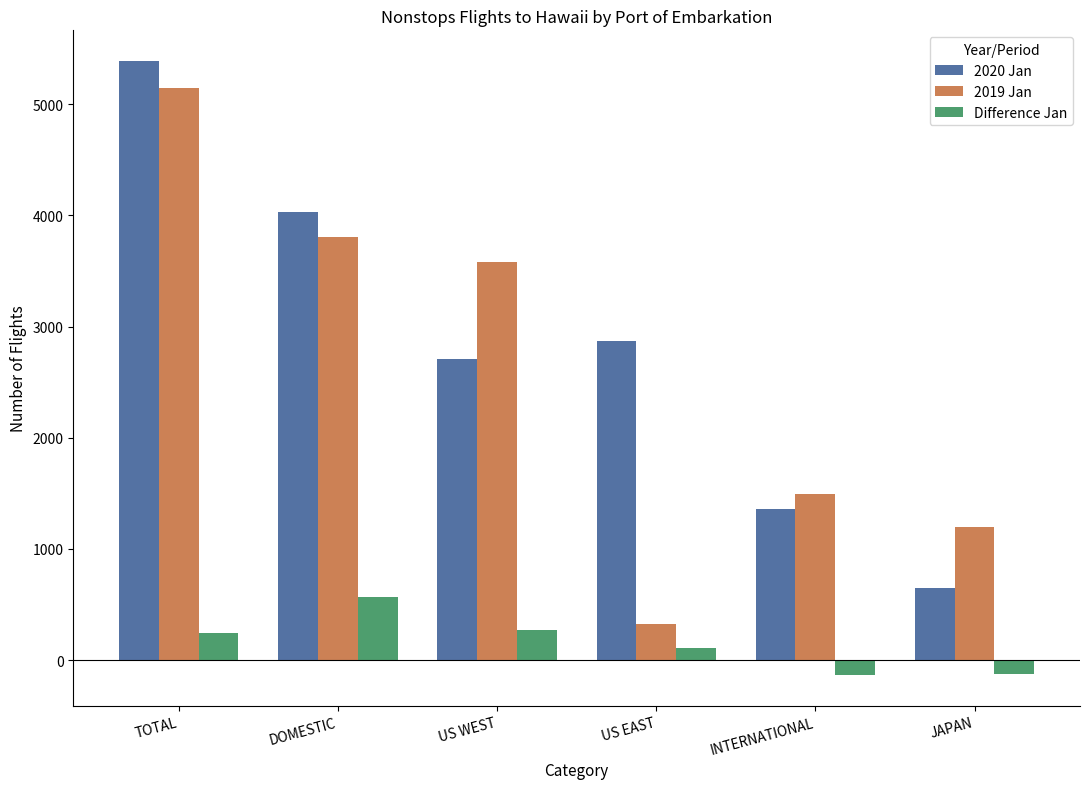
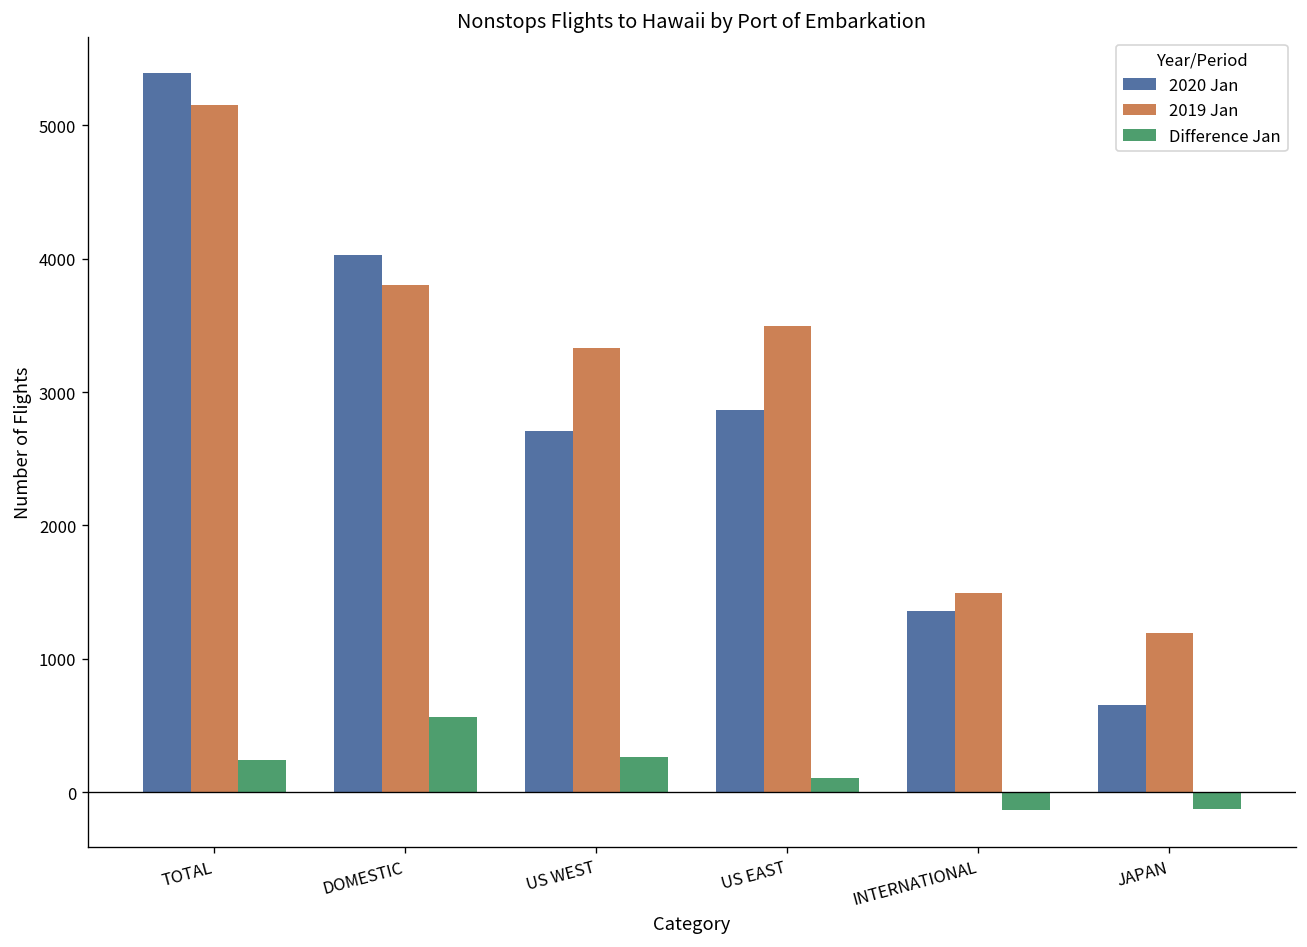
2019 Jan, US WEST: 3580 -> 3330
2019 Jan, US EAST: 320 -> 3490
